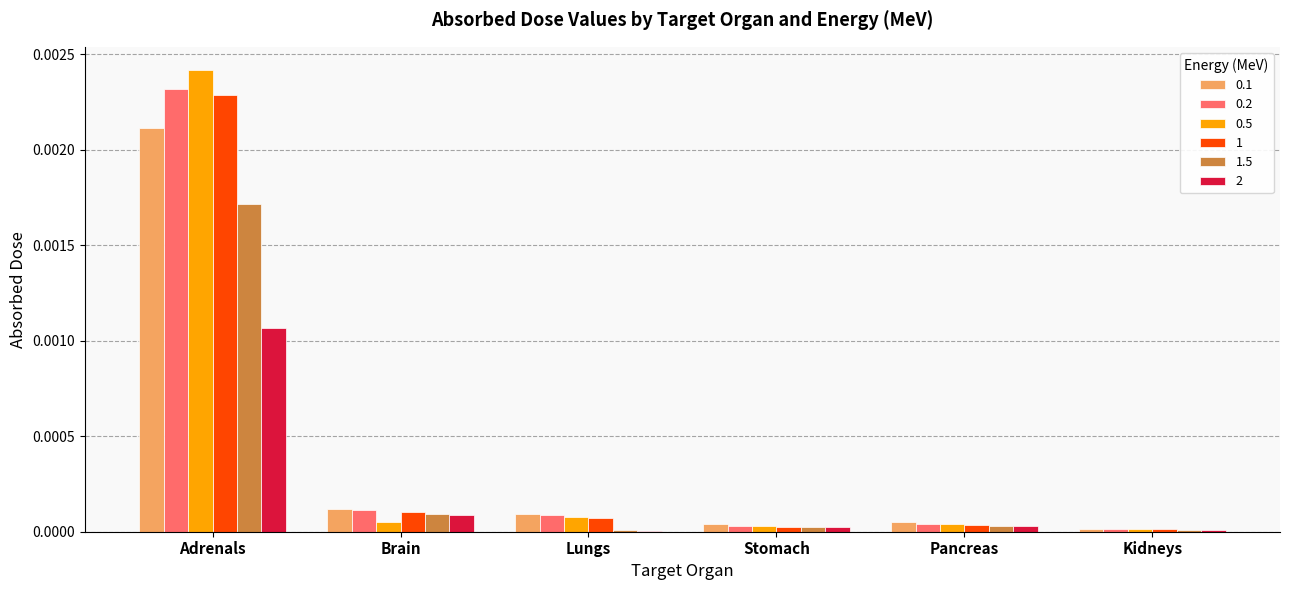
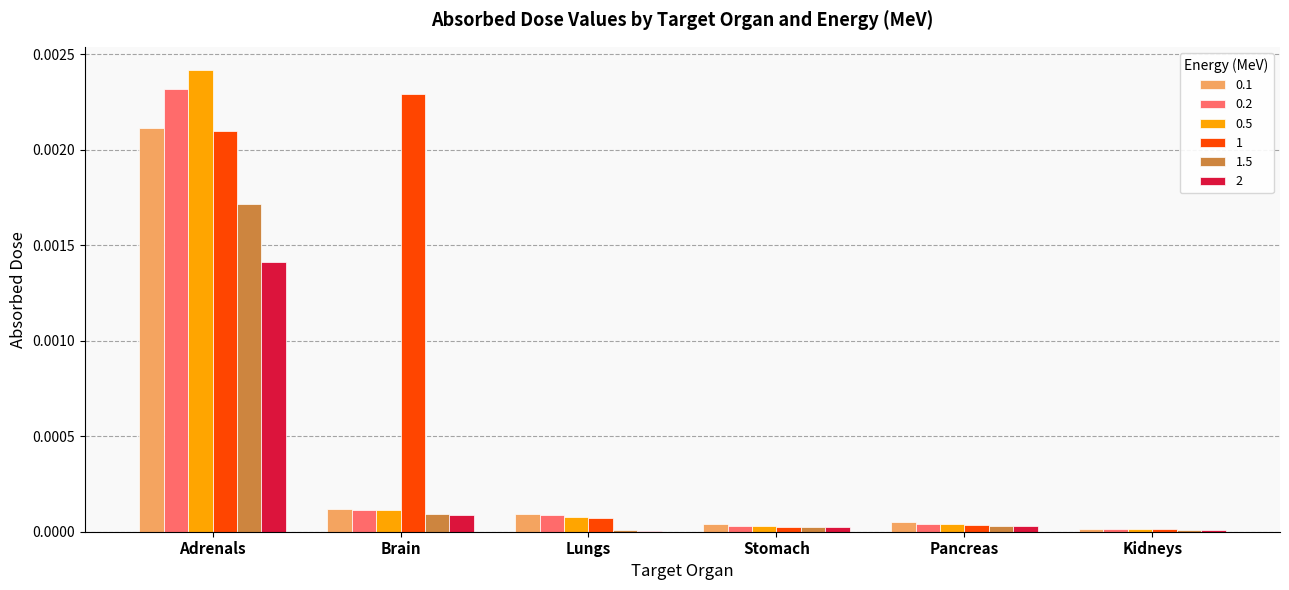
1, Adrenals: 0.00229 -> 0.00210
2, Adrenals: 0.00107 -> 0.00141
0.5, Brain: 0.00005 -> 0.00012
1, Brain: 0.00011 -> 0.00229
